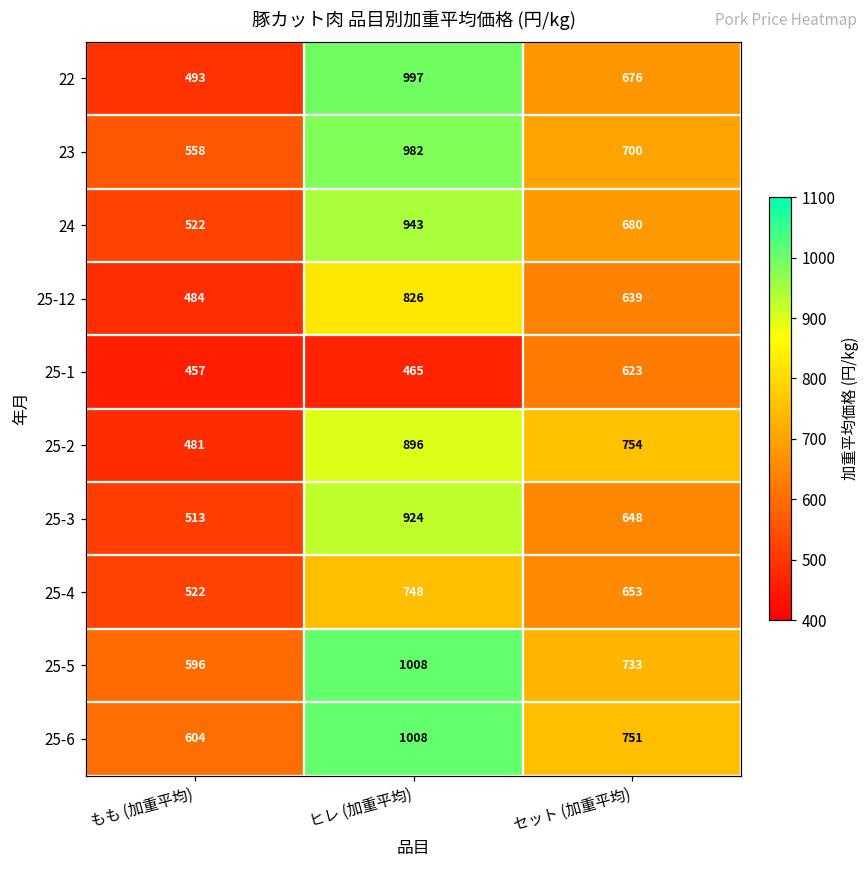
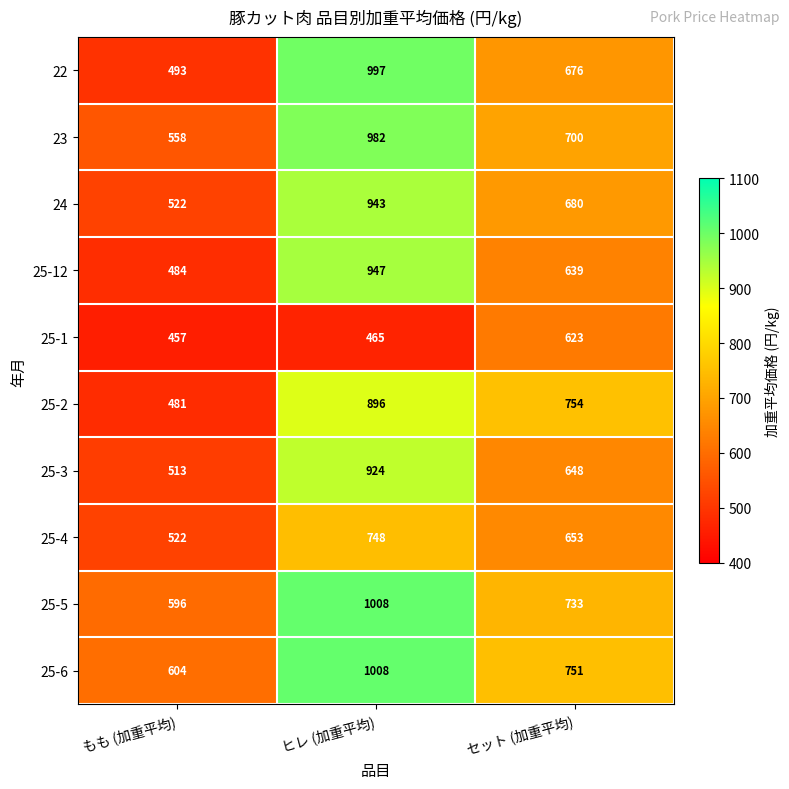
25-12, ヒレ (加重平均): 826 -> 947
